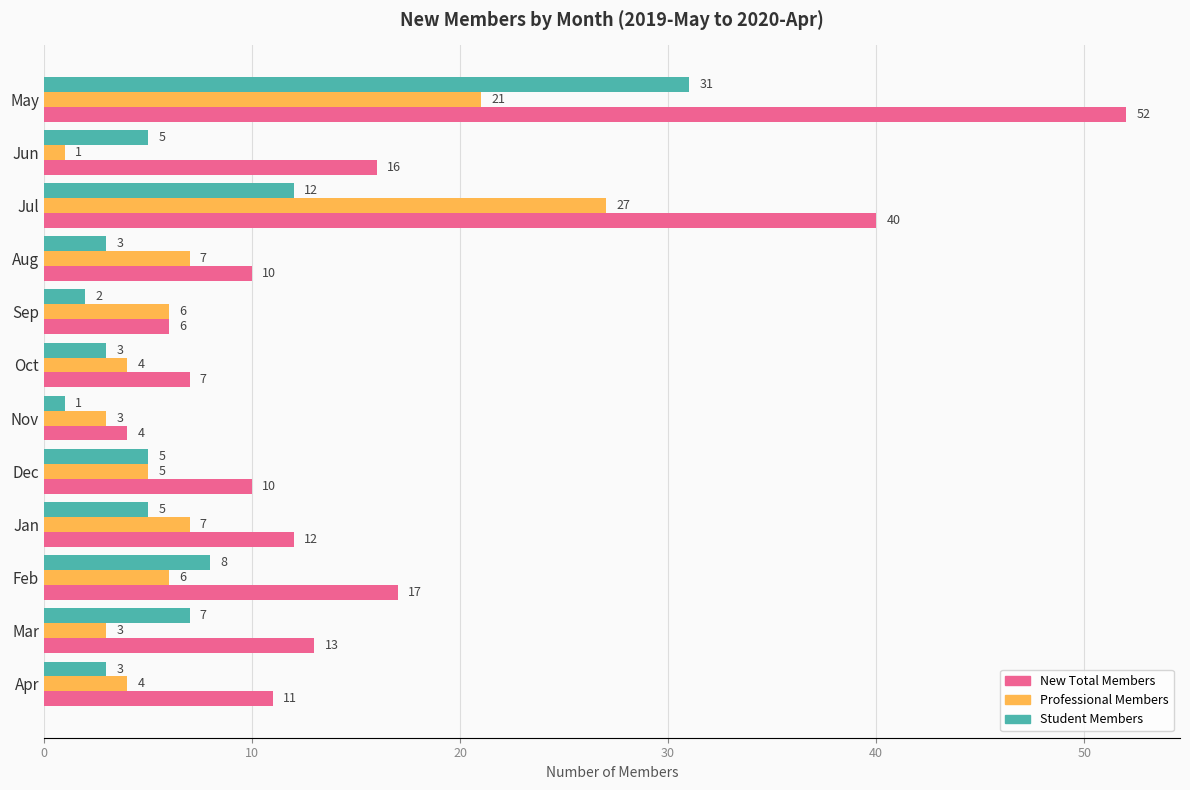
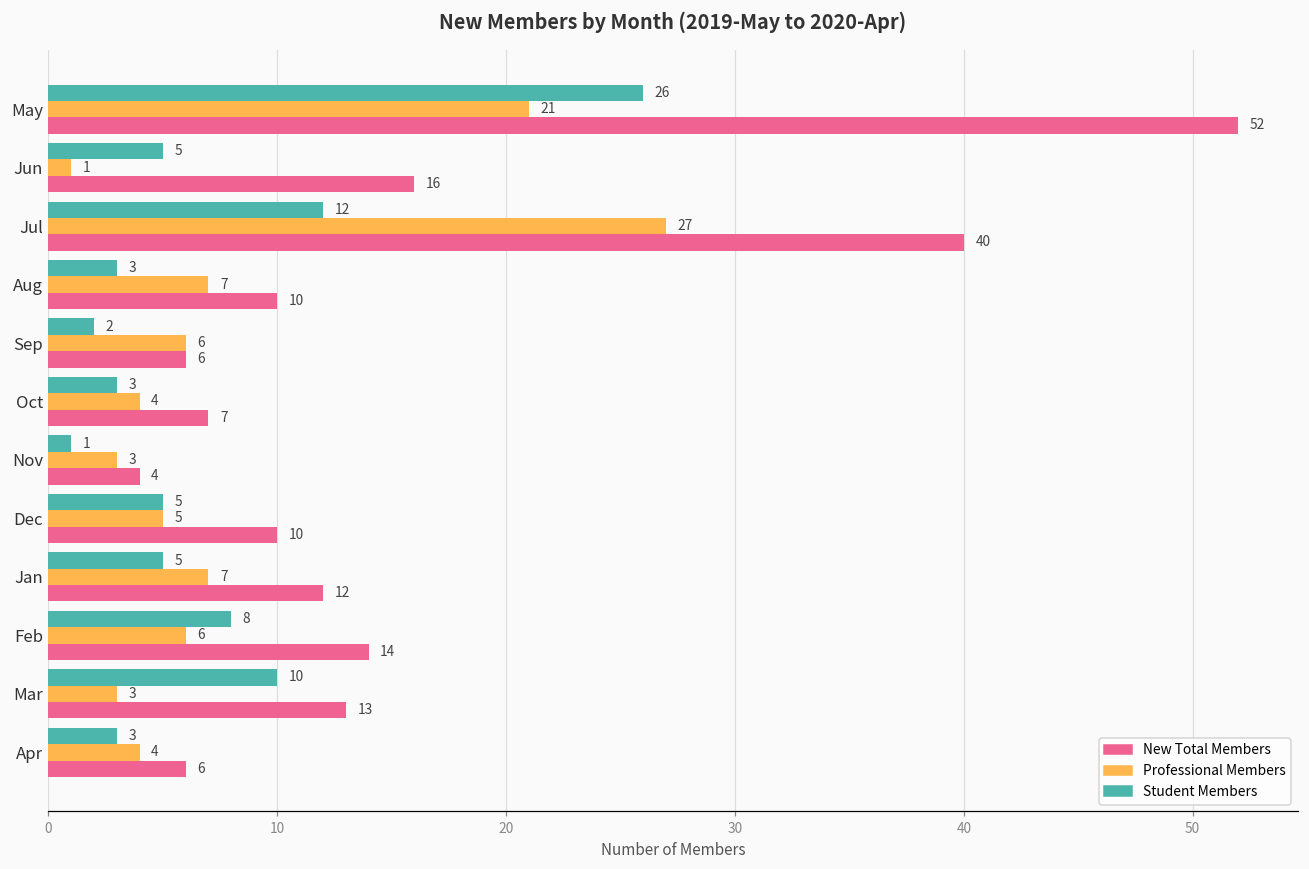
Student Members, May: 31 -> 26
New Total Members, Feb: 17 -> 14
Student Members, Mar: 7 -> 10
New Total Members, Apr: 11 -> 6
